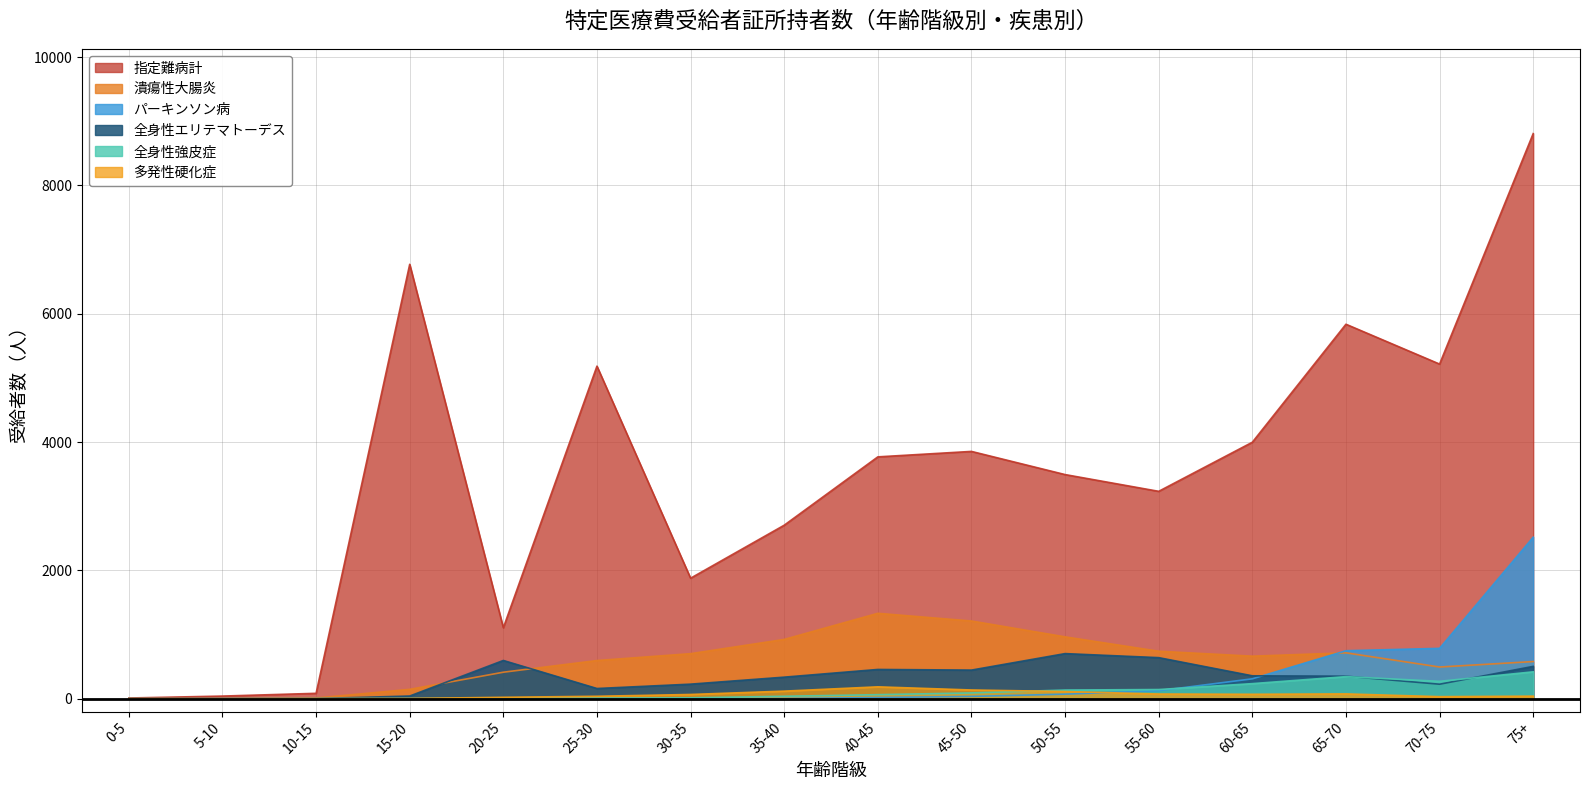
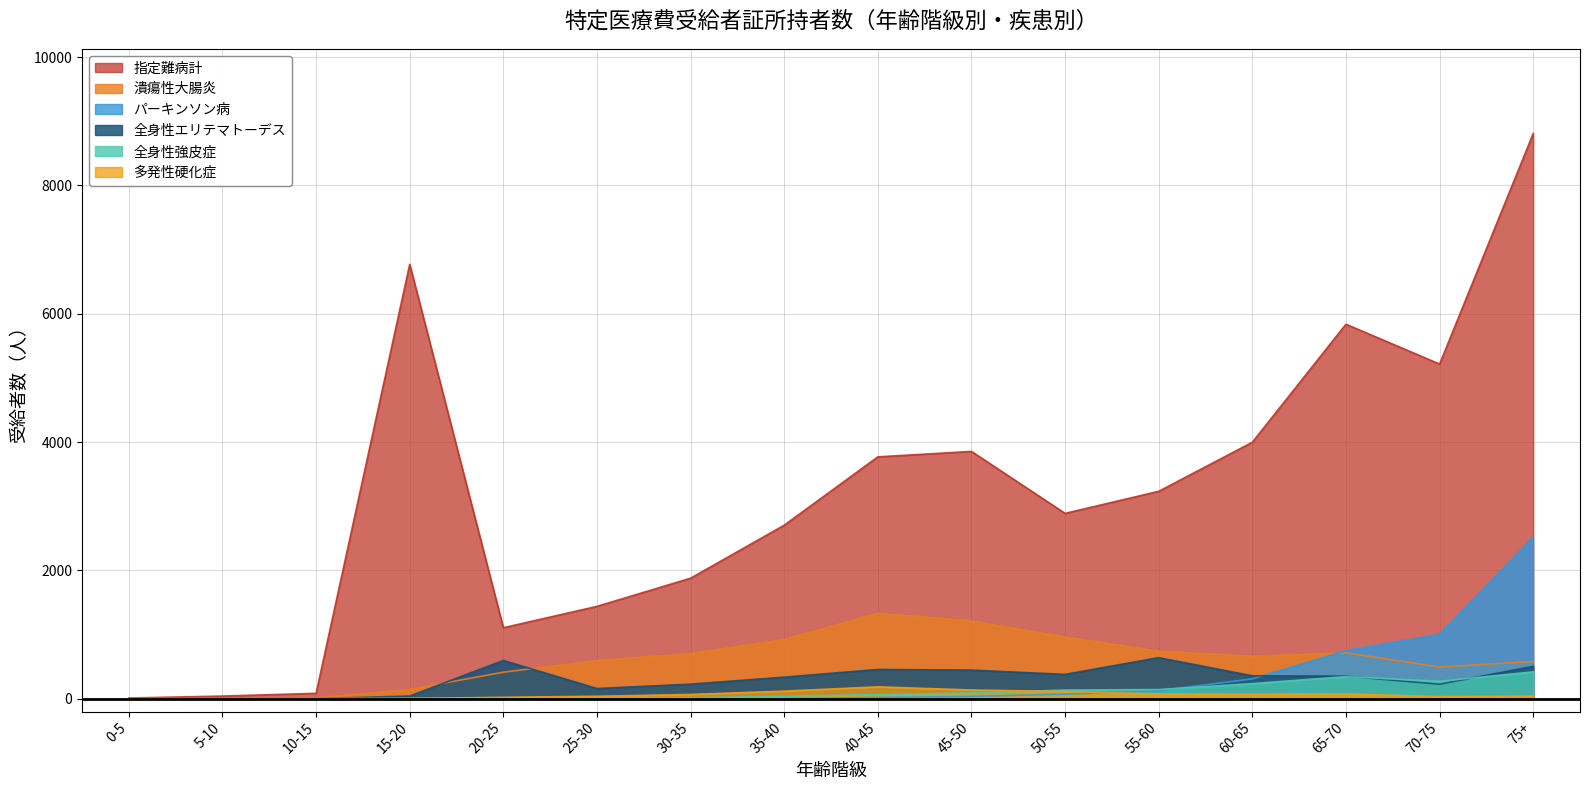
指定難病計, 25-30: 5200 -> 1400
指定難病計, 50-55: 3500 -> 2900
全身性エリテマトーデス, 50-55: 700 -> 400
パーキンソン病, 70-75: 800 -> 1000
